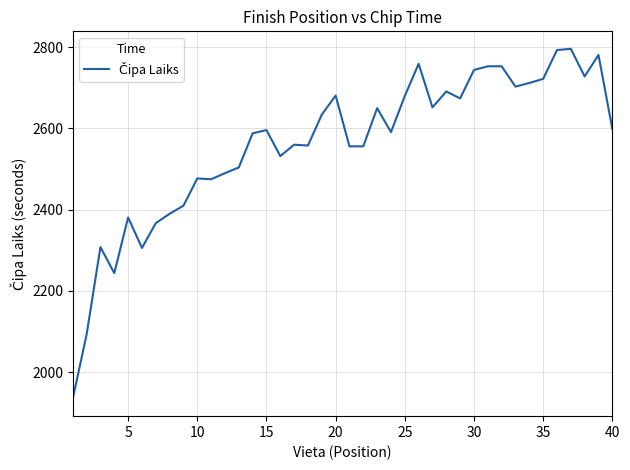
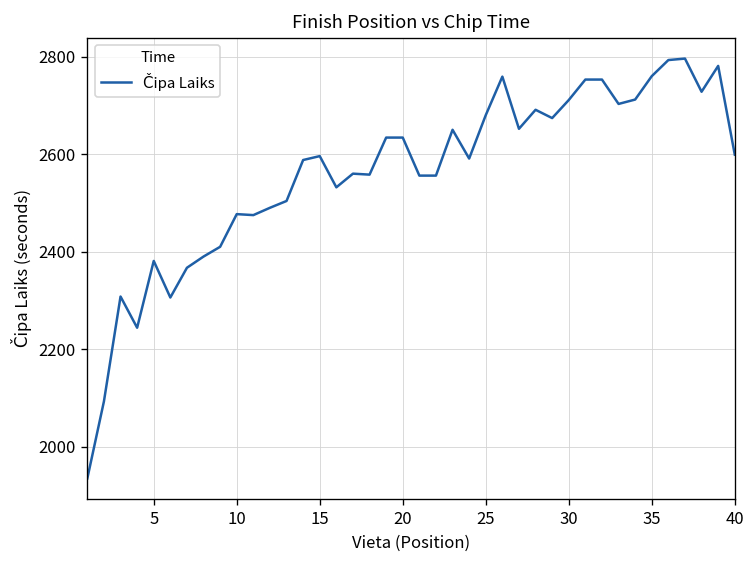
20: 2680 -> 2630
30: 2740 -> 2710
35: 2720 -> 2760
